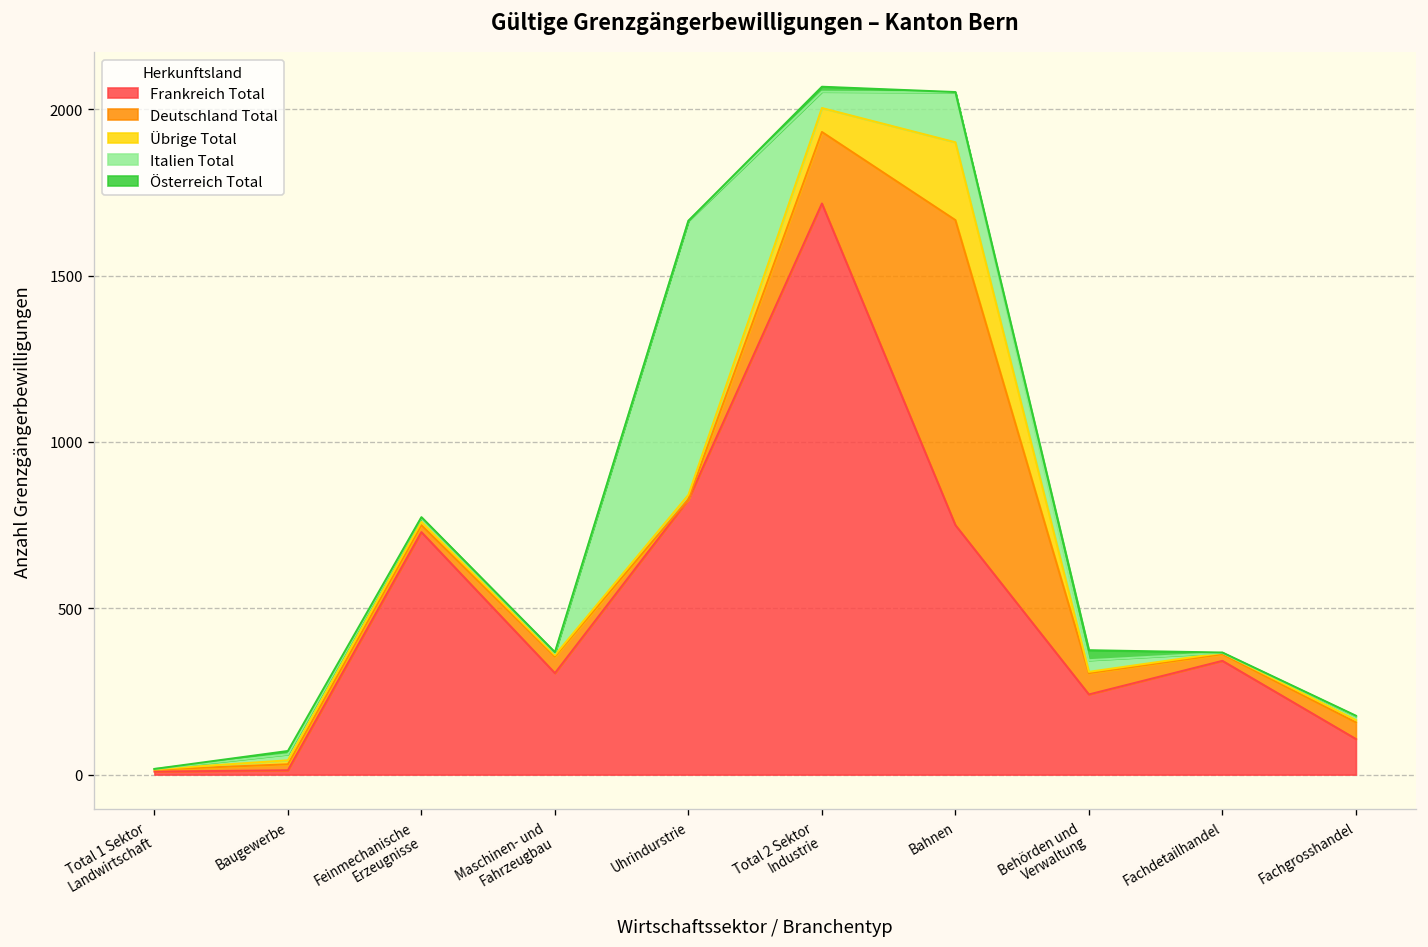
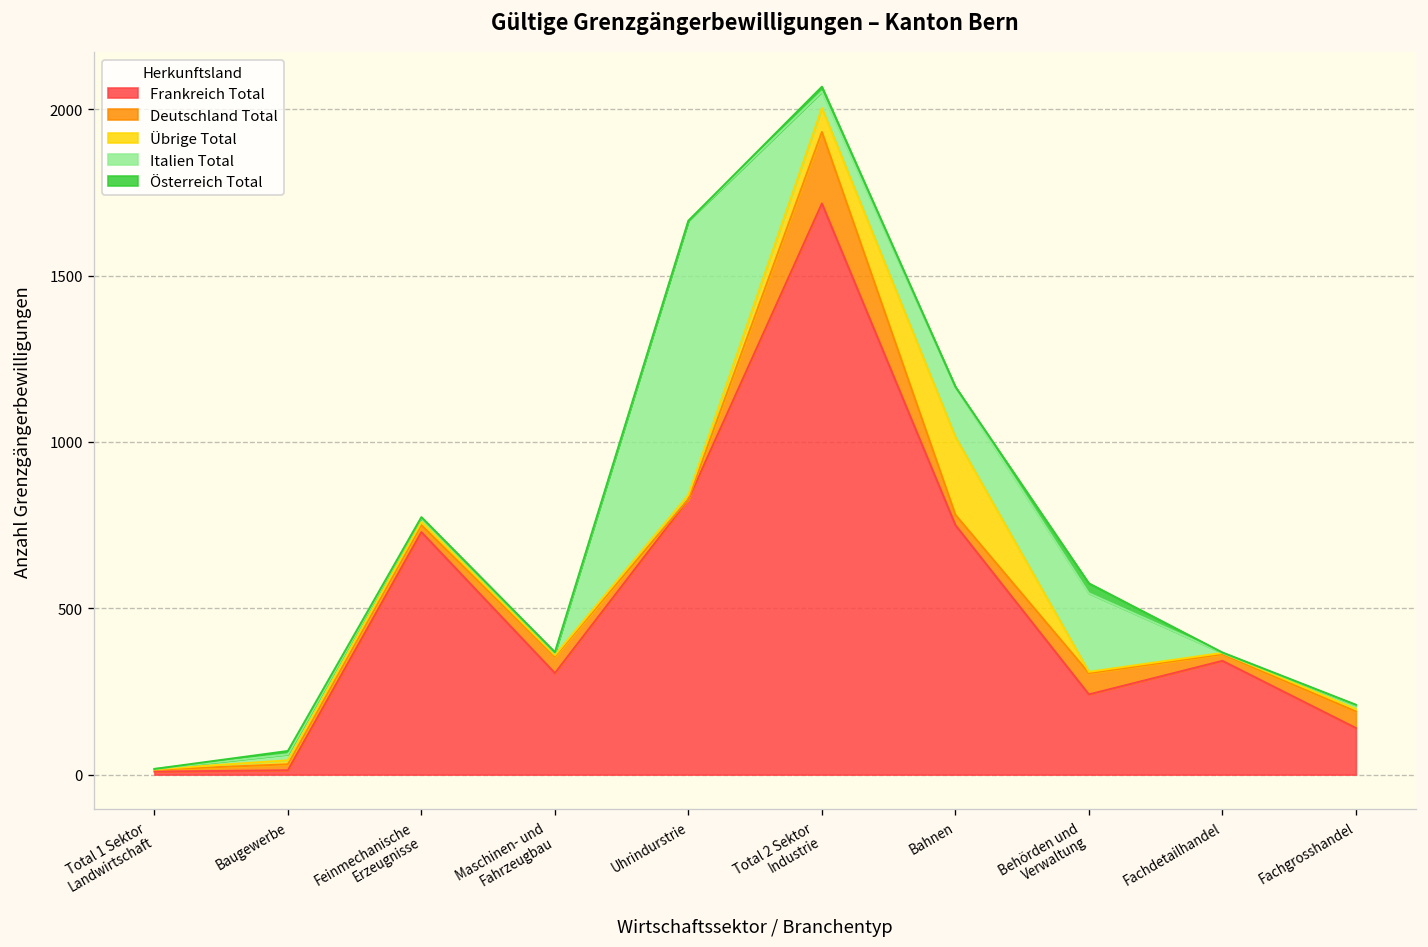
Deutschland Total, Bahnen: 920 -> 30
Italien Total, Behörden und Verwaltung: 40 -> 240
Frankreich Total, Fachgrosshandel: 110 -> 140
